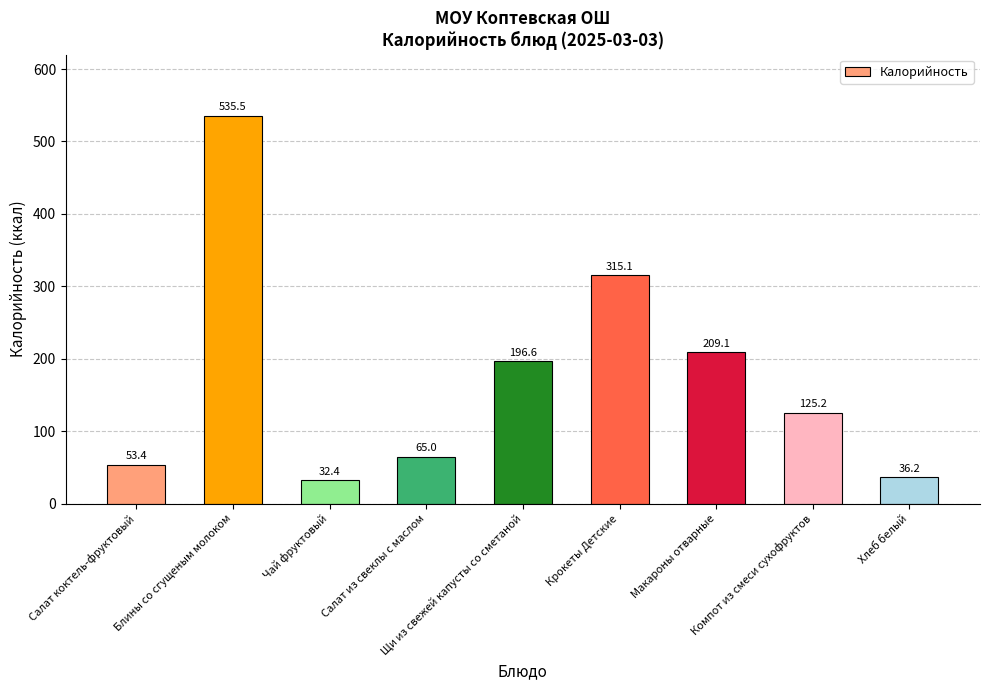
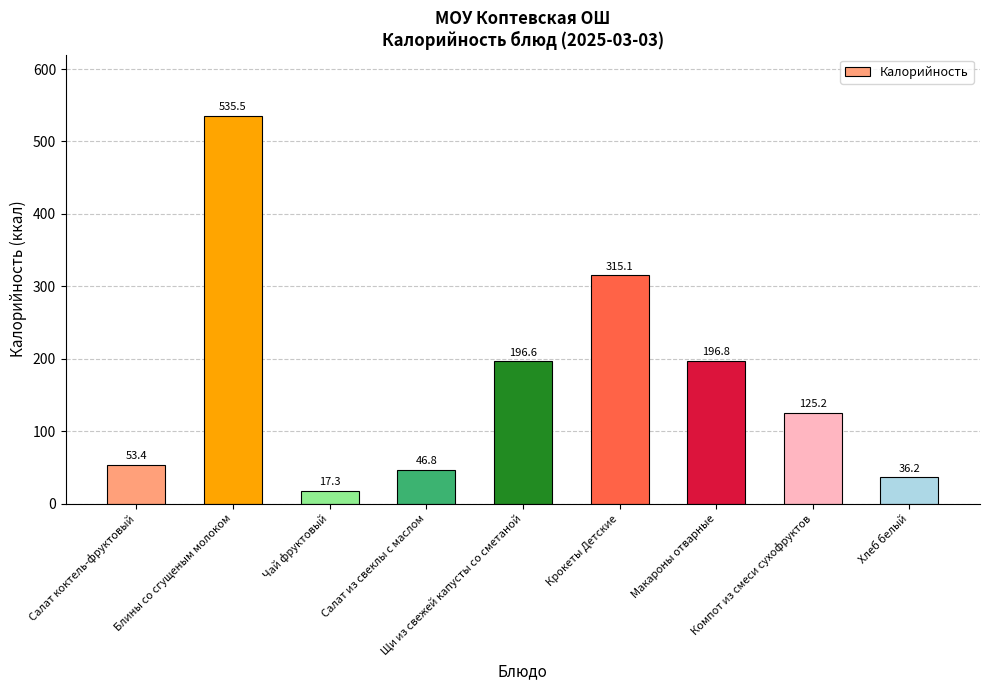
Чай фруктовый: 32.4 -> 17.3
Салат из свеклы с маслом: 65.0 -> 46.8
Макароны отварные: 209.1 -> 196.8
